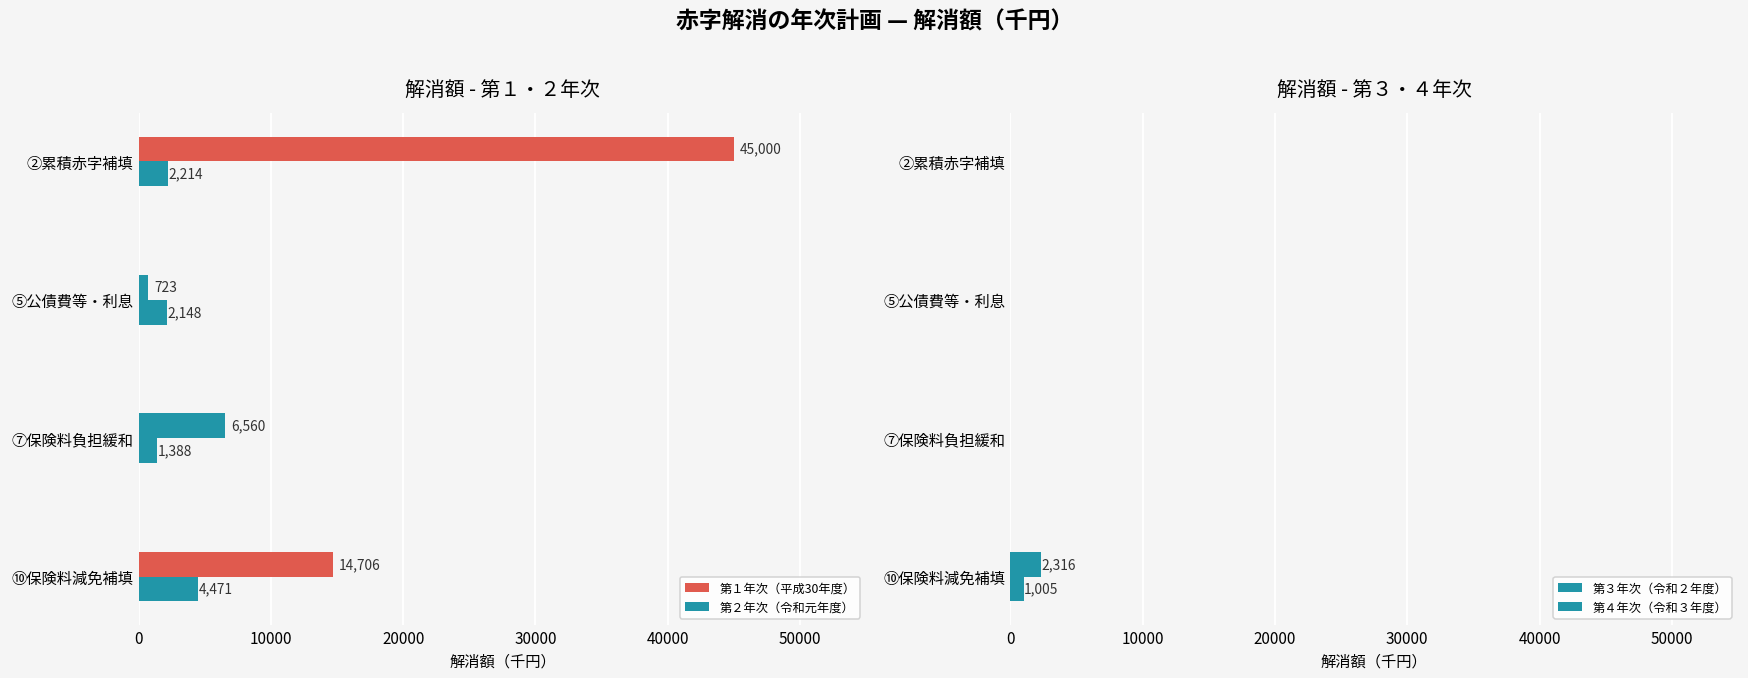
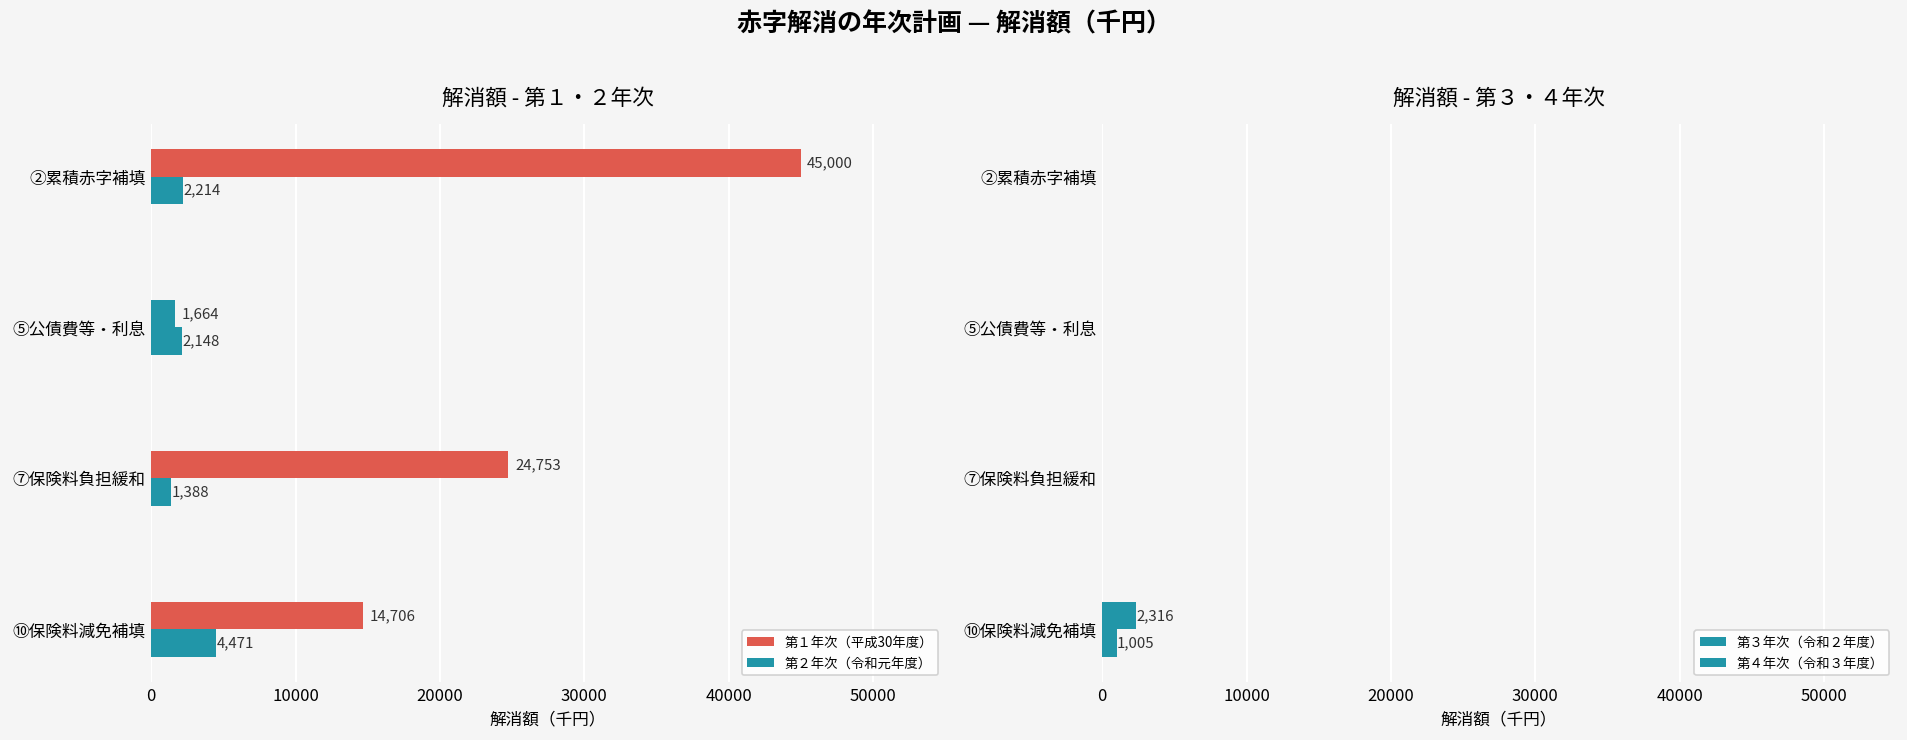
解消額 - 第１・２年次, 第１年次（平成30年度）, ⑤公債費等・利息: 723 -> 1,664
解消額 - 第１・２年次, 第１年次（平成30年度）, ⑦保険料負担緩和: 6,560 -> 24,753
